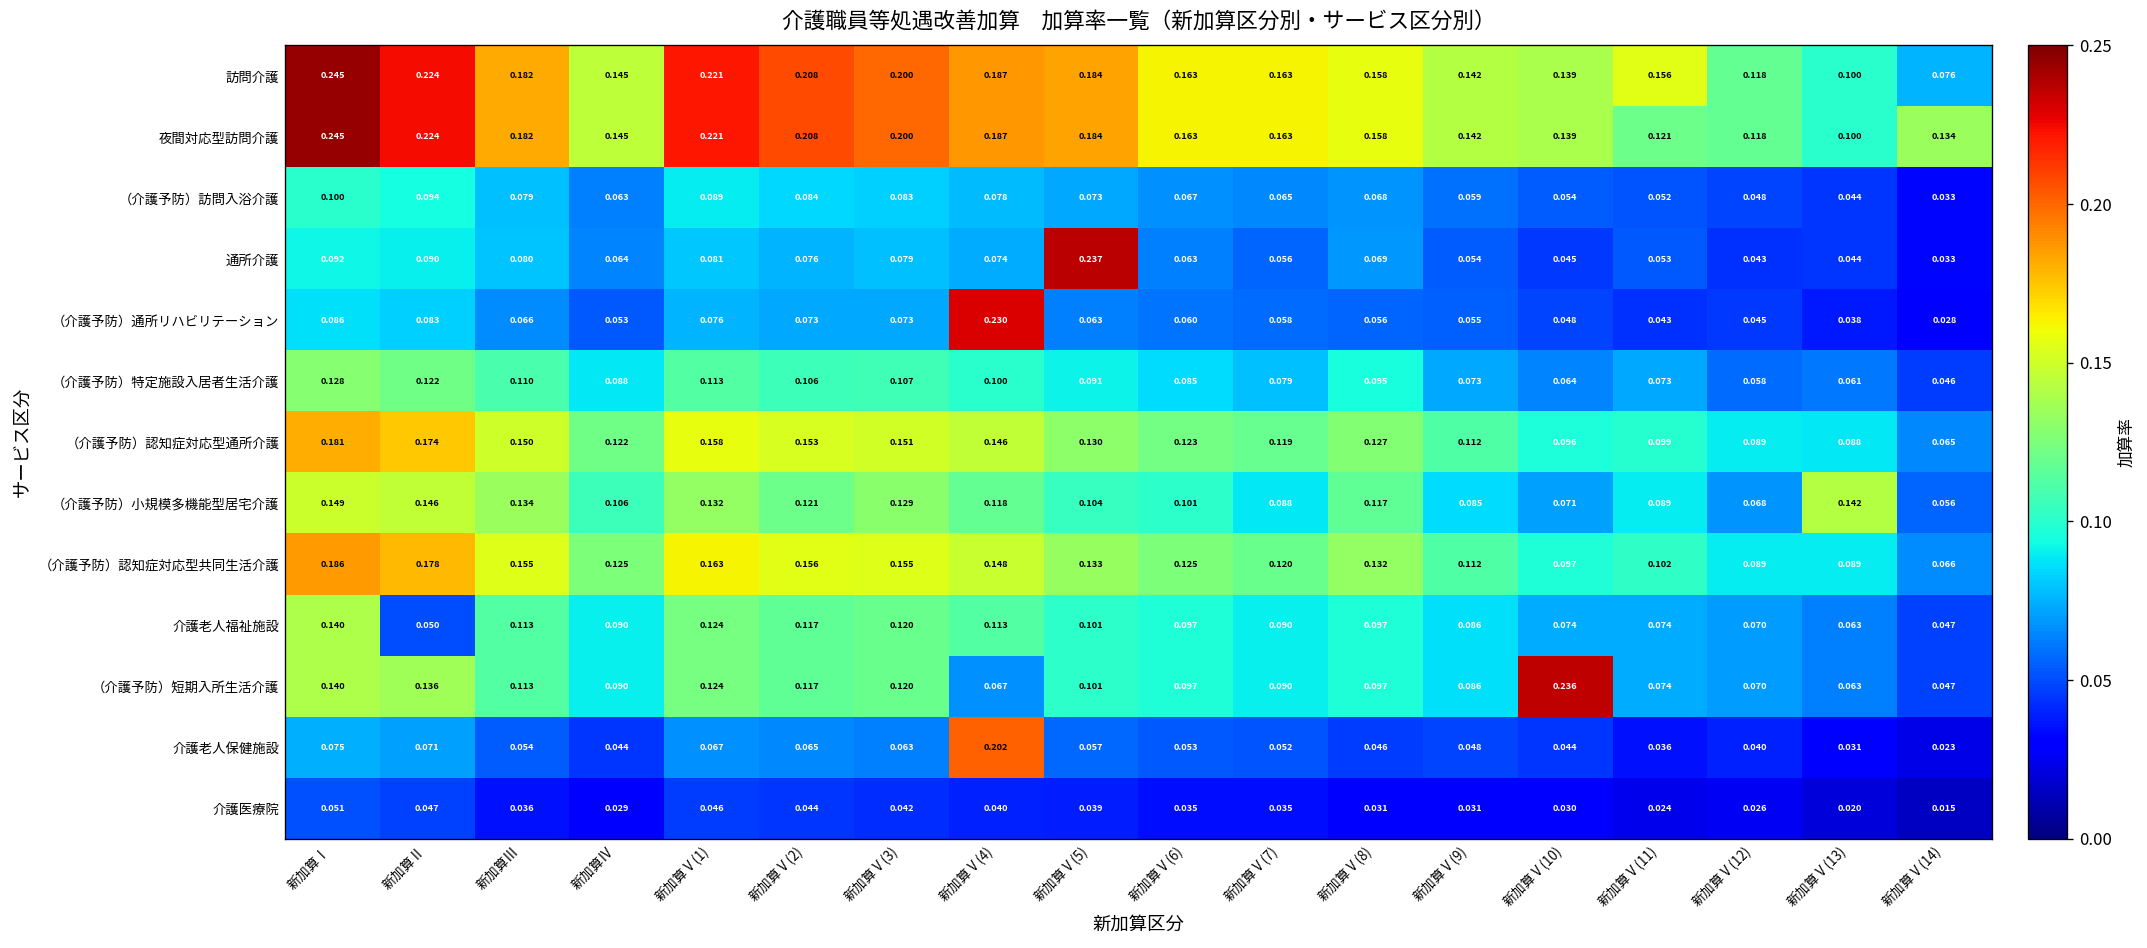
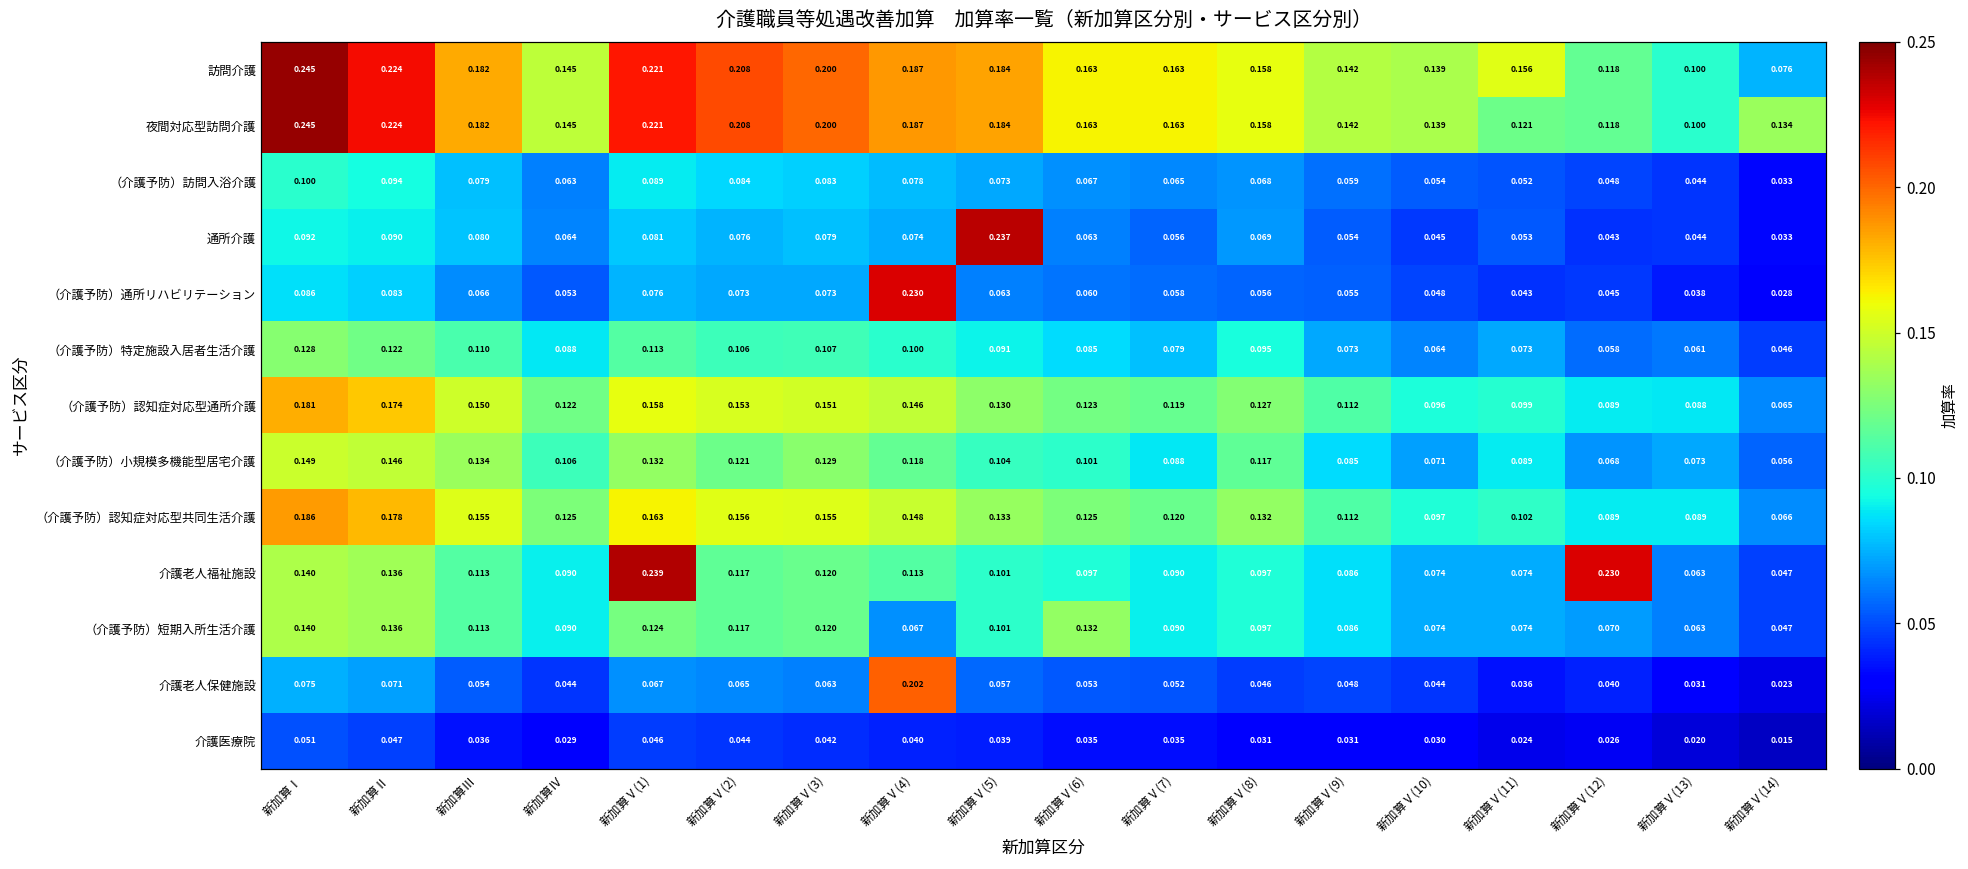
（介護予防）小規模多機能型居宅介護, 新加算Ⅴ(13): 0.142 -> 0.073
介護老人福祉施設, 新加算Ⅱ: 0.050 -> 0.136
介護老人福祉施設, 新加算Ⅴ(1): 0.124 -> 0.239
介護老人福祉施設, 新加算Ⅴ(12): 0.070 -> 0.230
（介護予防）短期入所生活介護, 新加算Ⅴ(6): 0.097 -> 0.132
（介護予防）短期入所生活介護, 新加算Ⅴ(10): 0.236 -> 0.074
